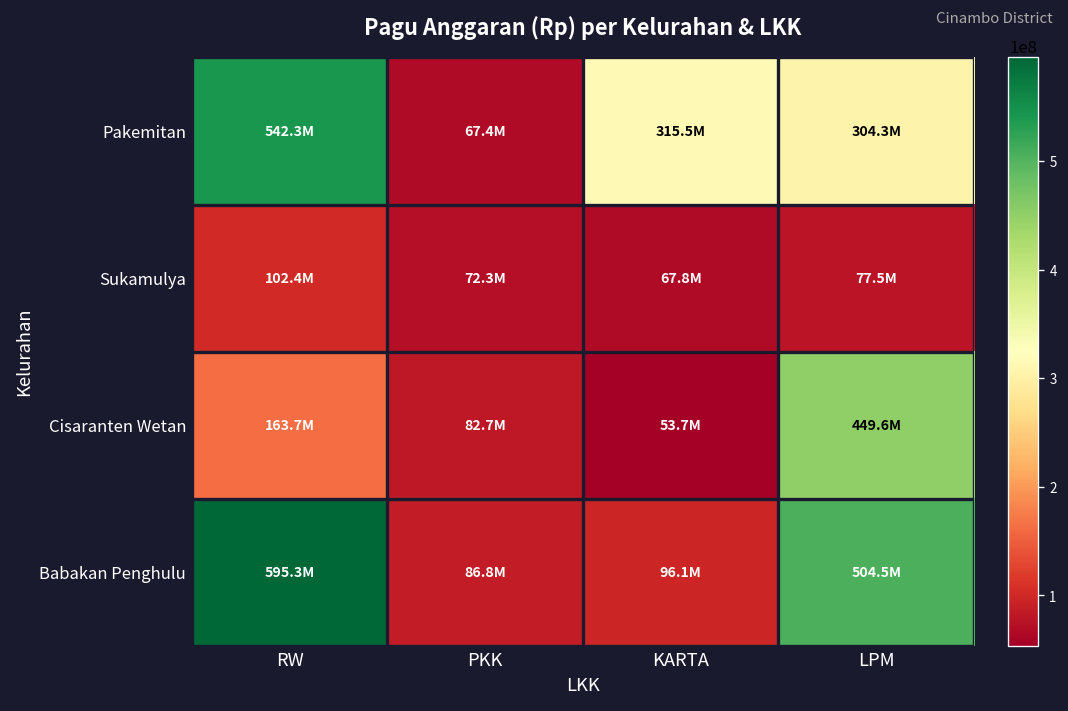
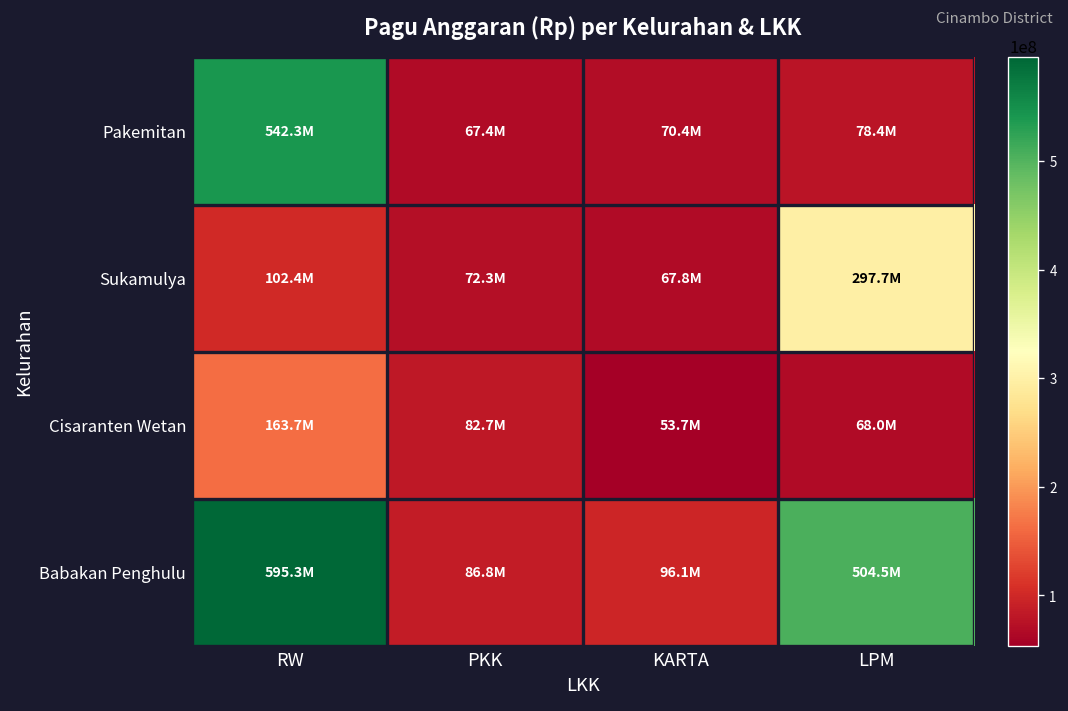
Pakemitan, KARTA: 315.5M -> 70.4M
Pakemitan, LPM: 304.3M -> 78.4M
Sukamulya, LPM: 77.5M -> 297.7M
Cisaranten Wetan, LPM: 449.6M -> 68.0M
